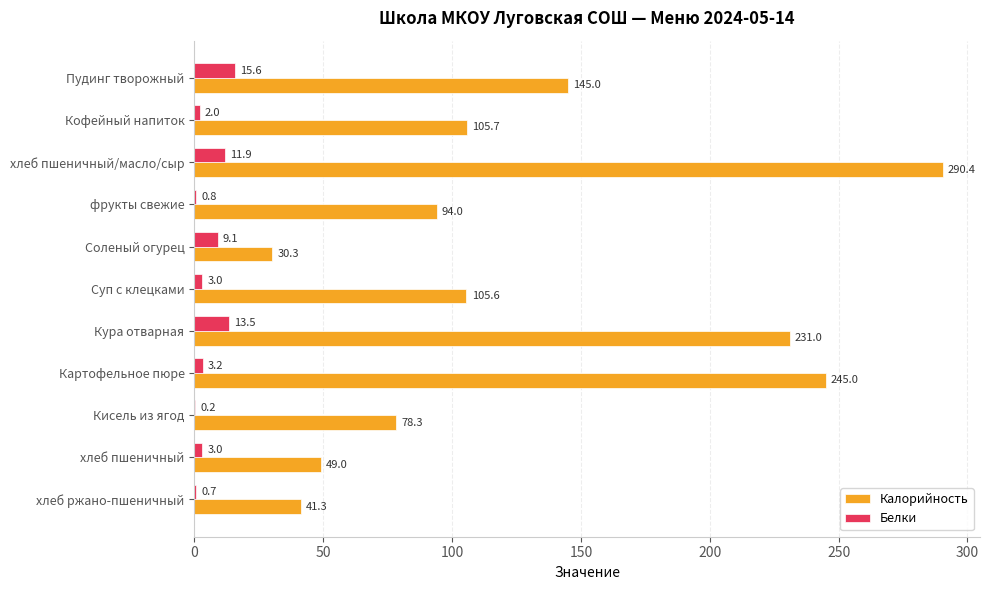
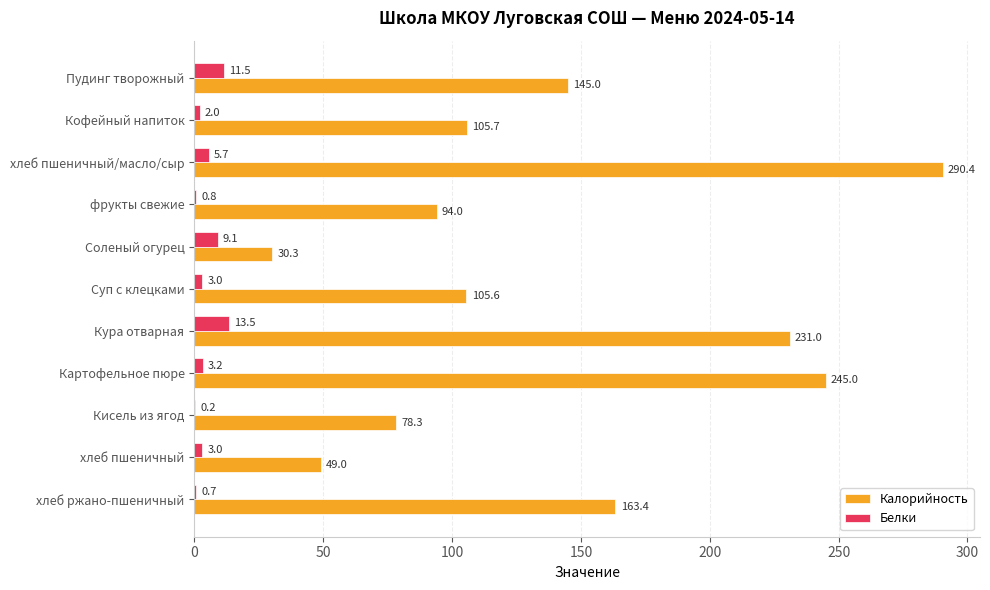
Белки, Пудинг творожный: 15.6 -> 11.5
Белки, хлеб пшеничный/масло/сыр: 11.9 -> 5.7
Калорийность, хлеб ржано-пшеничный: 41.3 -> 163.4
